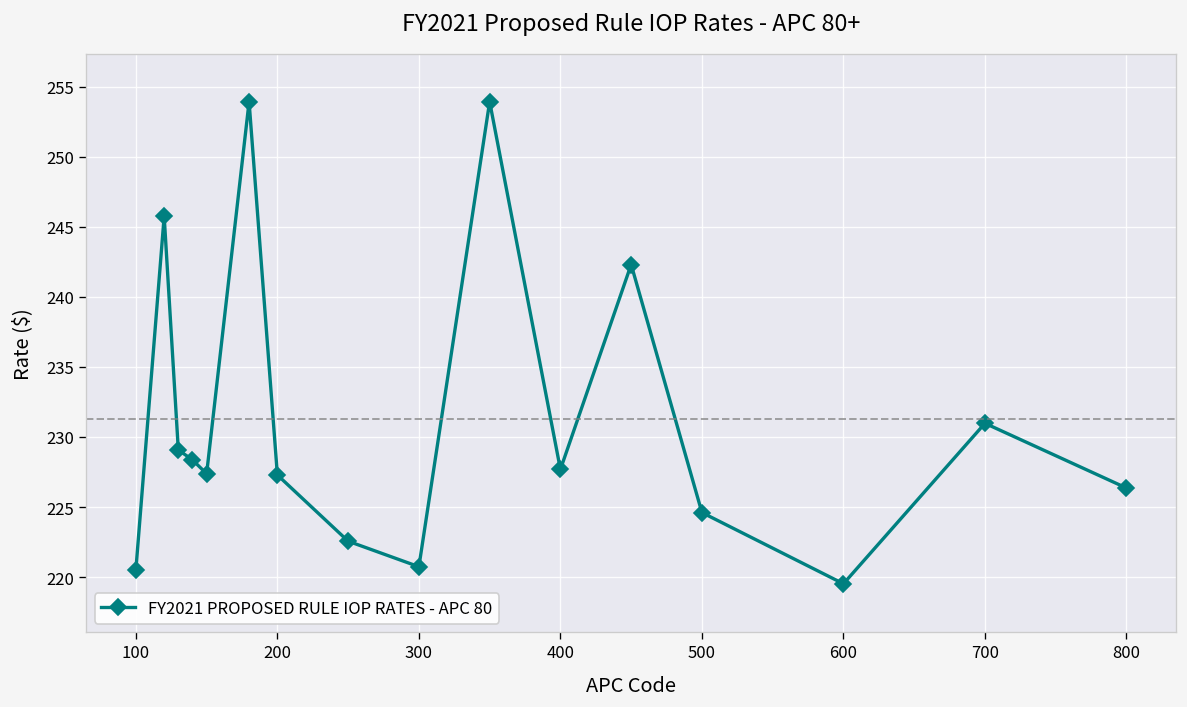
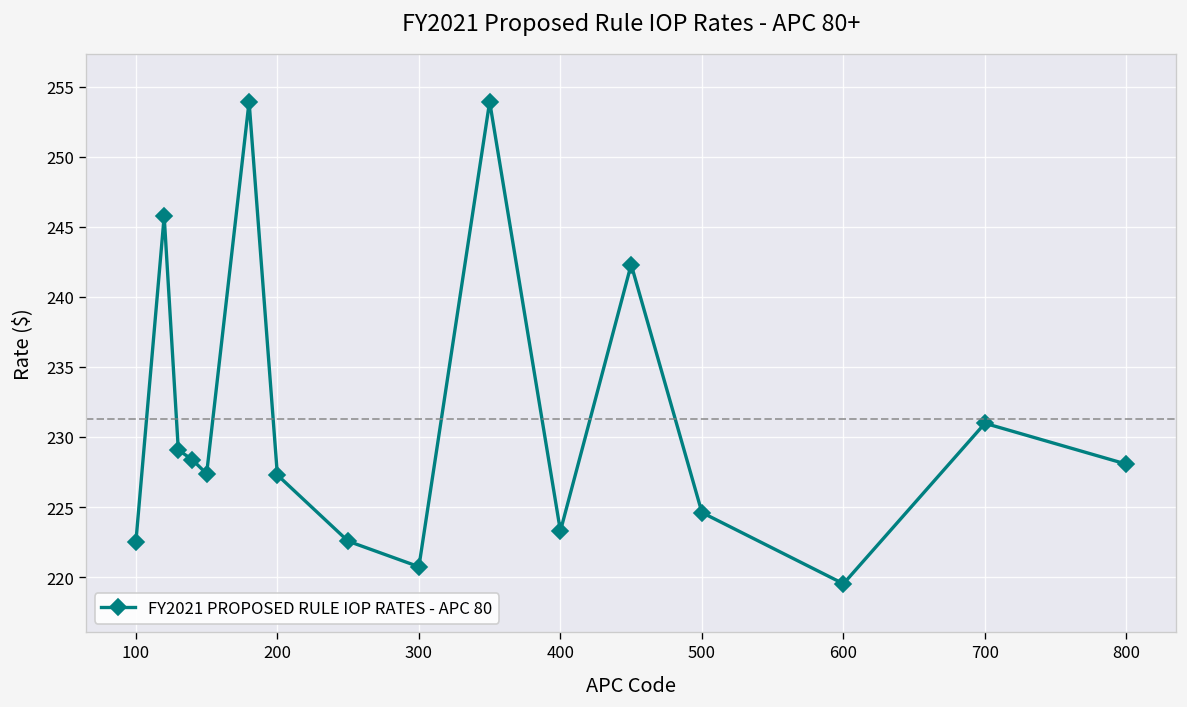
100: 220.5 -> 222.5
400: 227.7 -> 223.3
800: 226.4 -> 228.1
